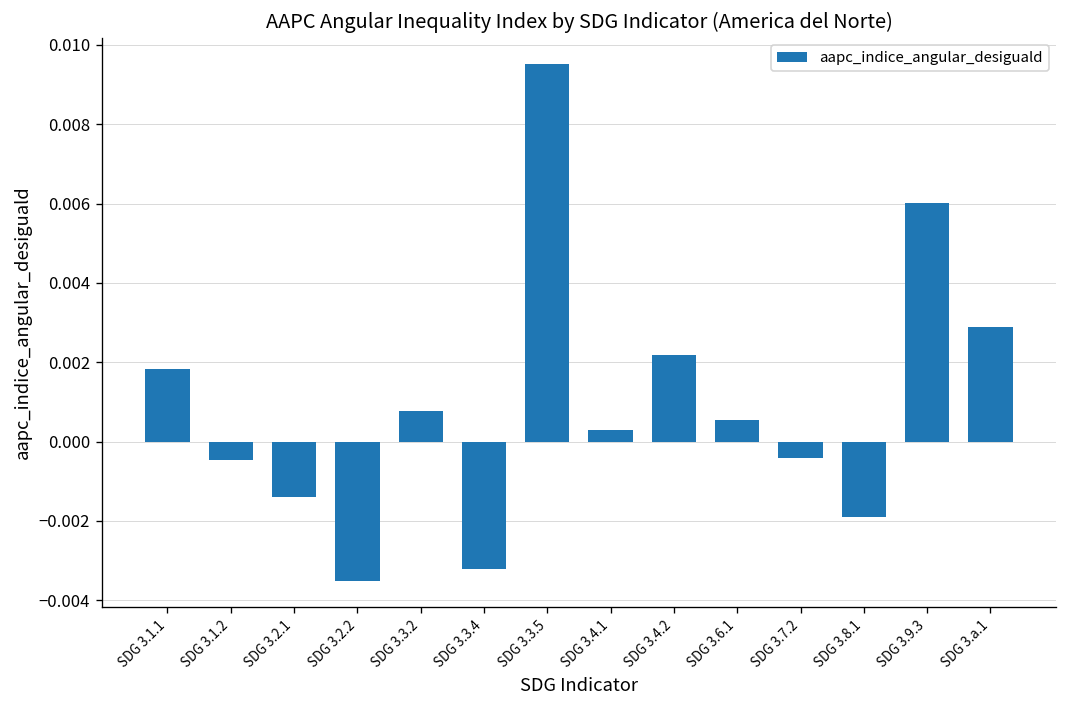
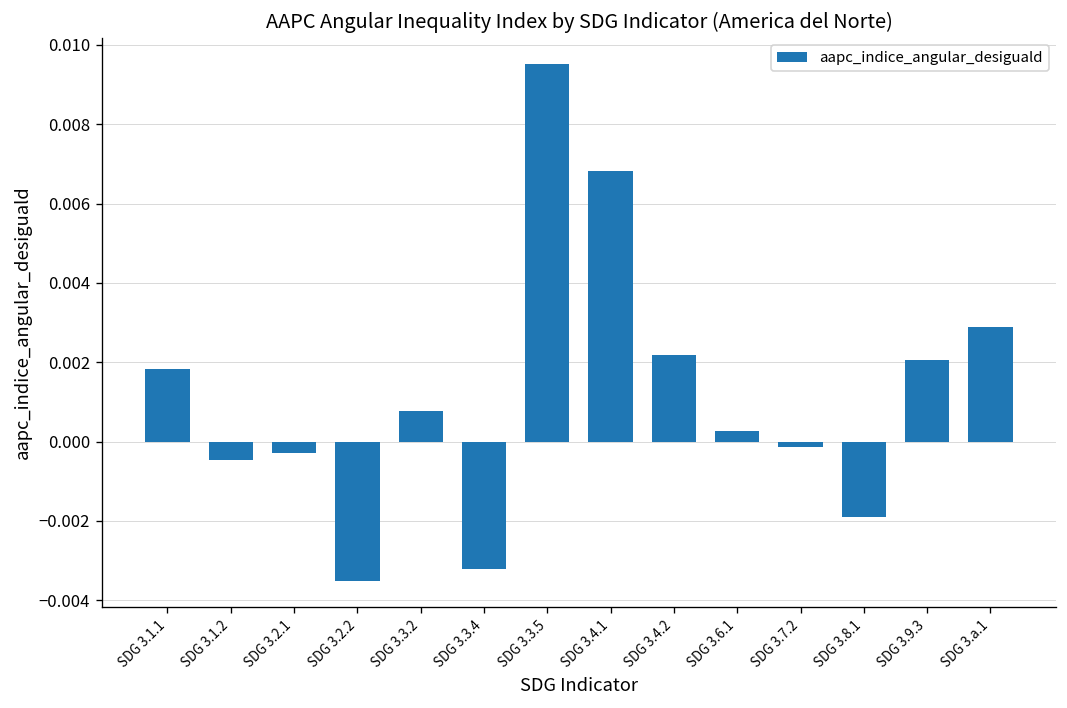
SDG 3.2.1: -0.0014 -> -0.0003
SDG 3.4.1: 0.0003 -> 0.0068
SDG 3.6.1: 0.0006 -> 0.0003
SDG 3.7.2: -0.0004 -> -0.0001
SDG 3.9.3: 0.0060 -> 0.0021
